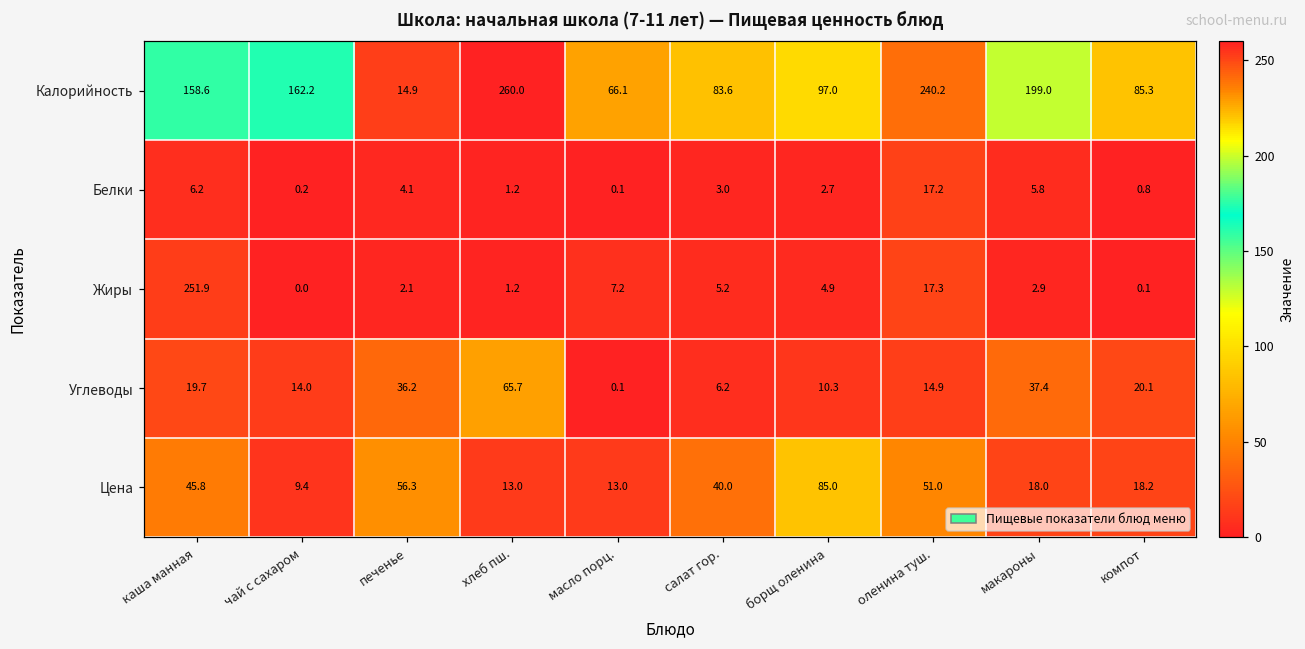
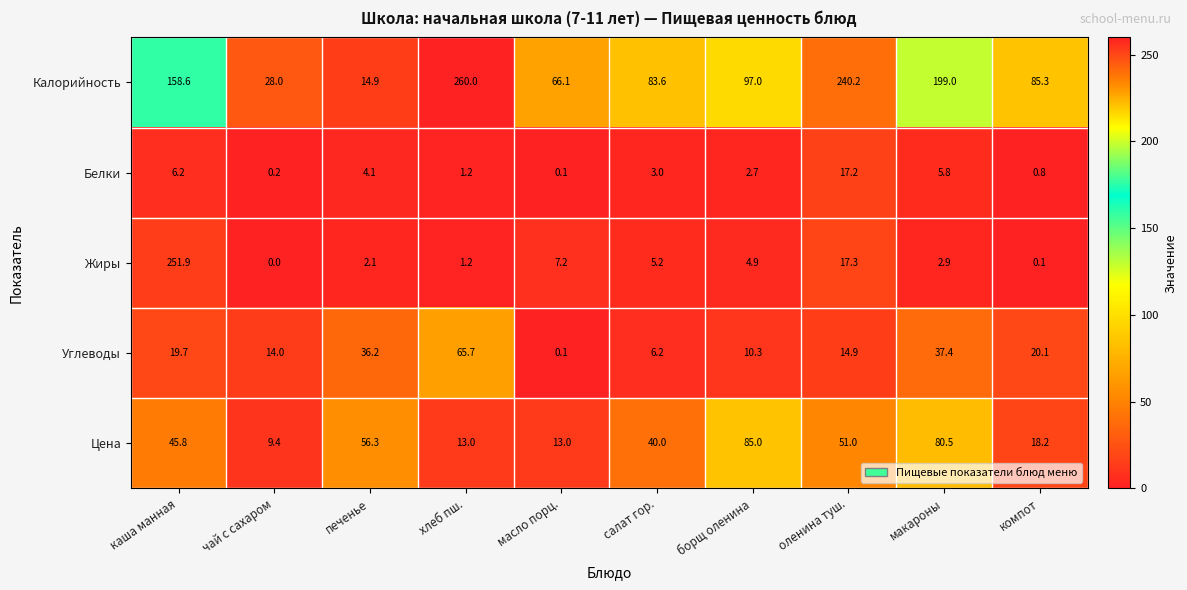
Калорийность, чай с сахаром: 162.2 -> 28.0
Цена, макароны: 18.0 -> 80.5
